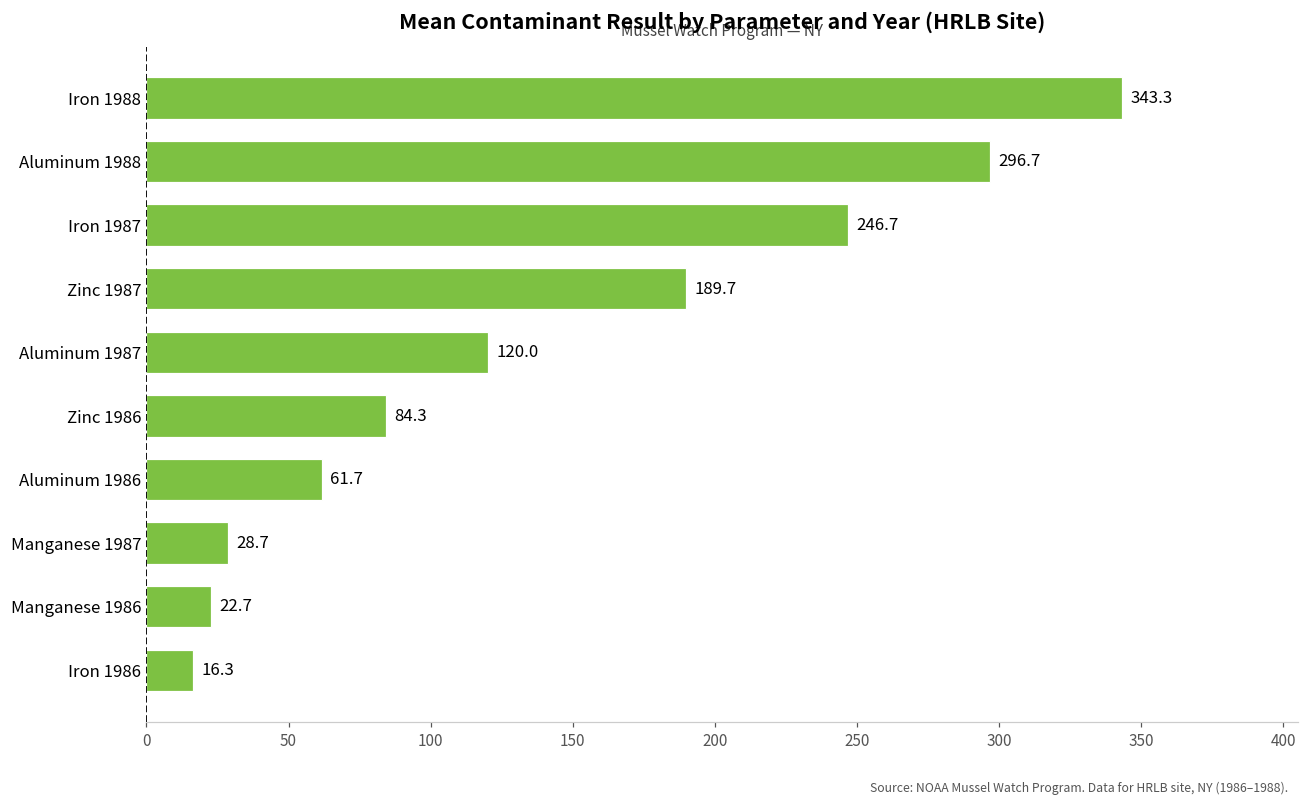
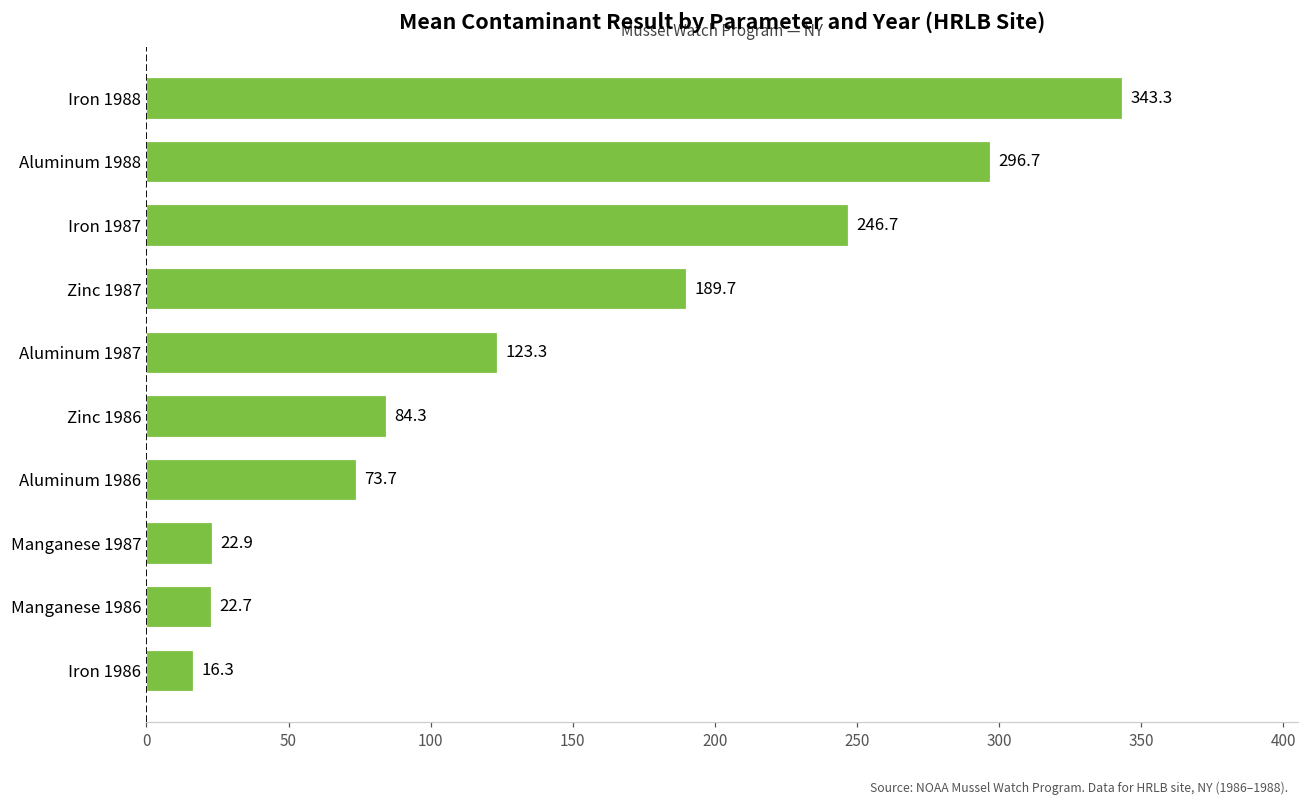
Aluminum 1987: 120.0 -> 123.3
Aluminum 1986: 61.7 -> 73.7
Manganese 1987: 28.7 -> 22.9
